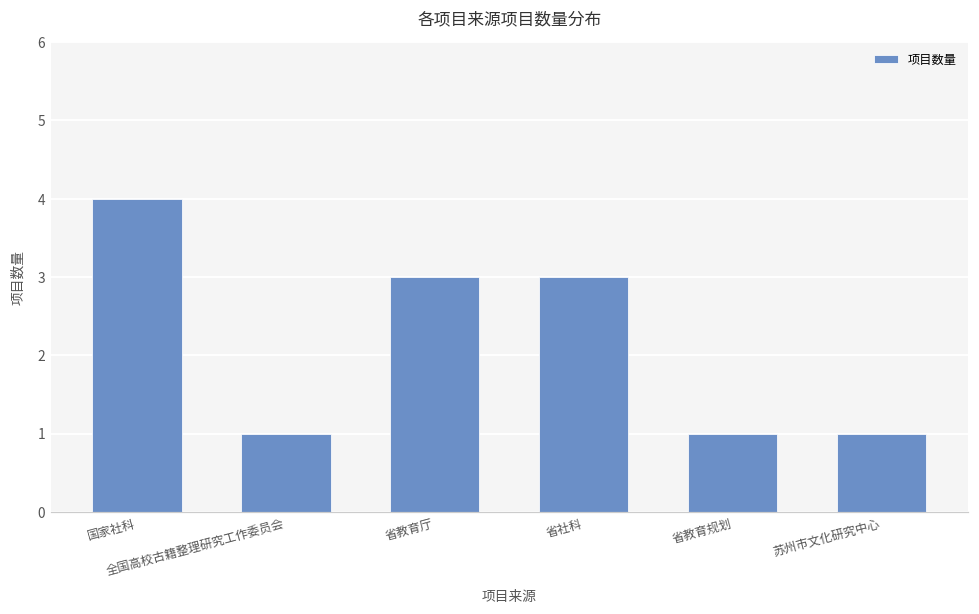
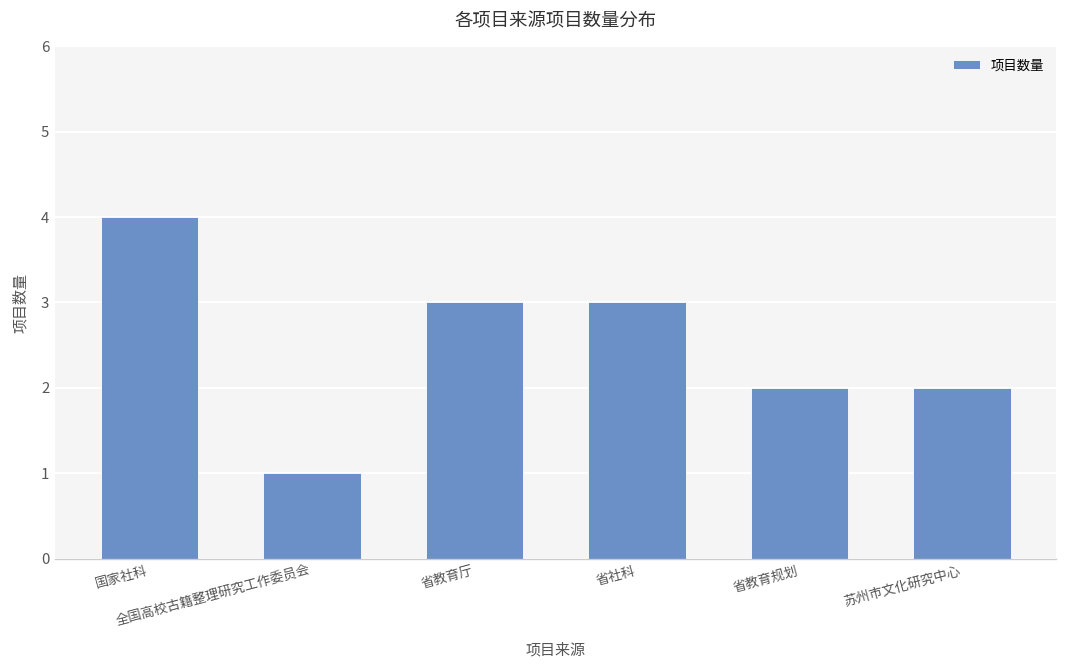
省教育规划: 1 -> 2
苏州市文化研究中心: 1 -> 2
